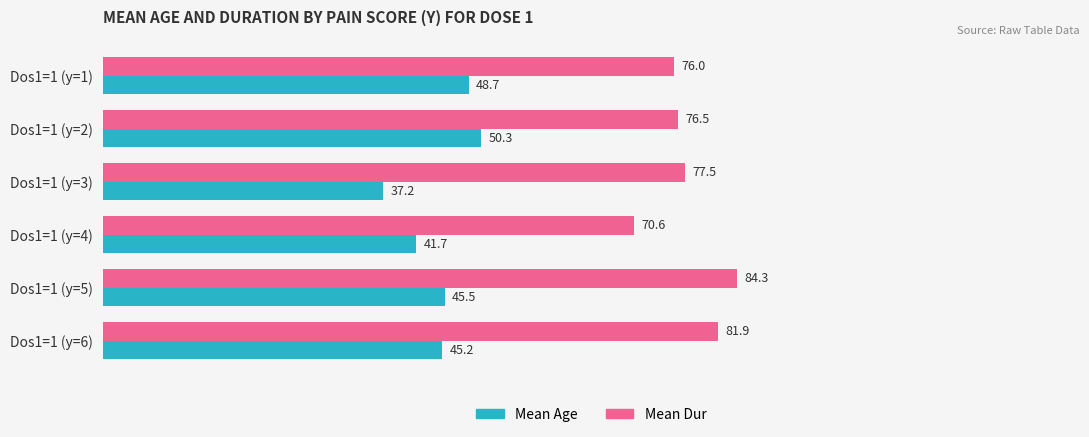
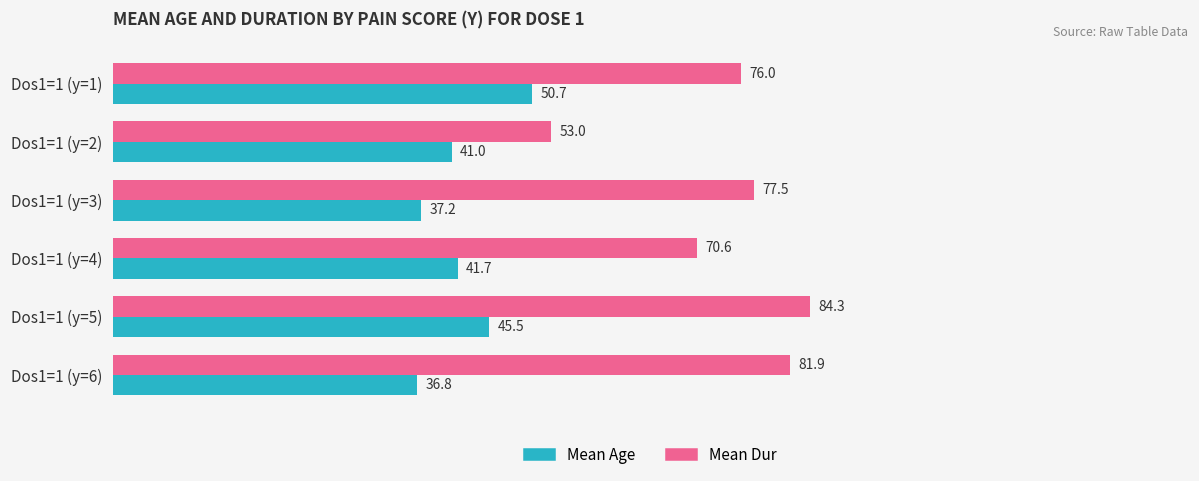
Mean Age, Dos1=1 (y=1): 48.7 -> 50.7
Mean Dur, Dos1=1 (y=2): 76.5 -> 53.0
Mean Age, Dos1=1 (y=2): 50.3 -> 41.0
Mean Age, Dos1=1 (y=6): 45.2 -> 36.8
